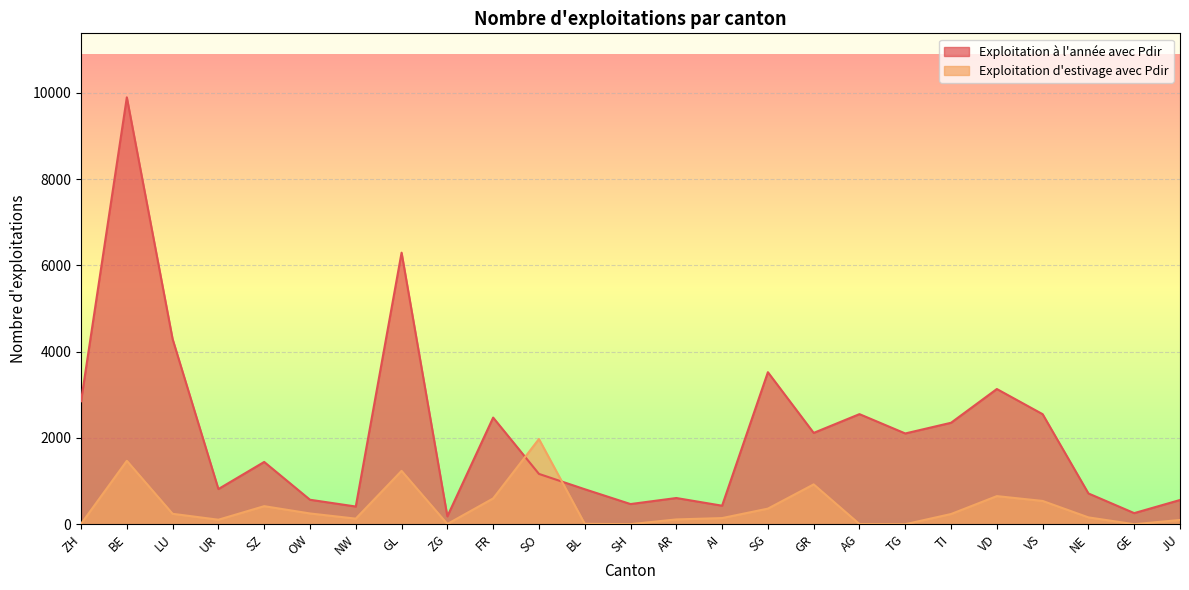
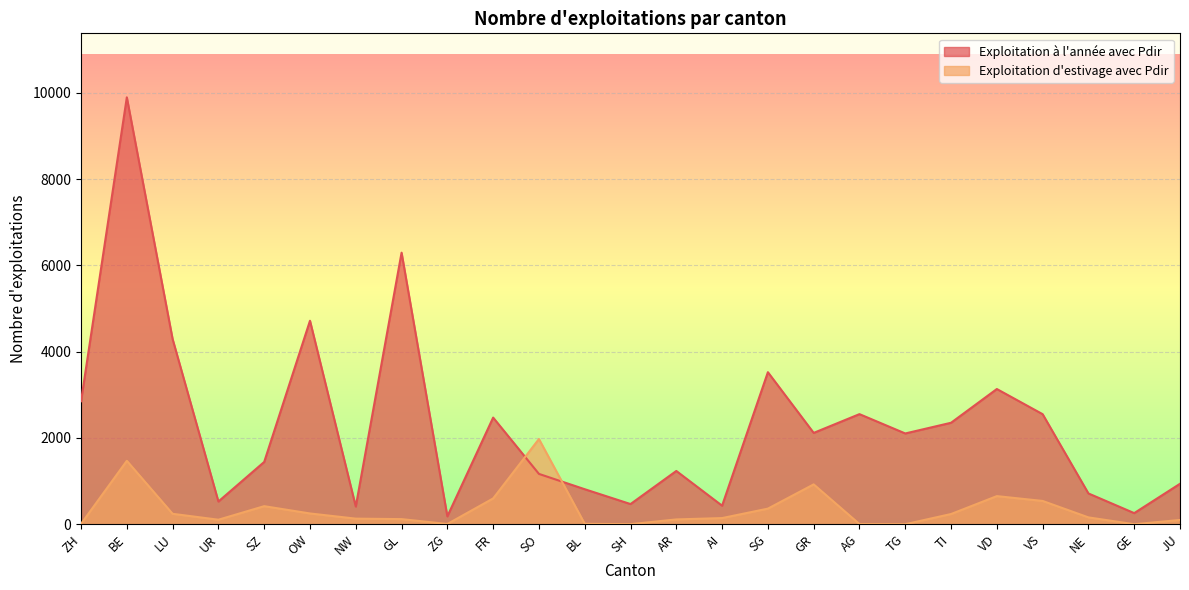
Exploitation à l'année avec Pdir, UR: 800 -> 500
Exploitation à l'année avec Pdir, OW: 600 -> 4700
Exploitation d'estivage avec Pdir, GL: 1200 -> 100
Exploitation à l'année avec Pdir, AR: 600 -> 1200
Exploitation à l'année avec Pdir, JU: 600 -> 900
